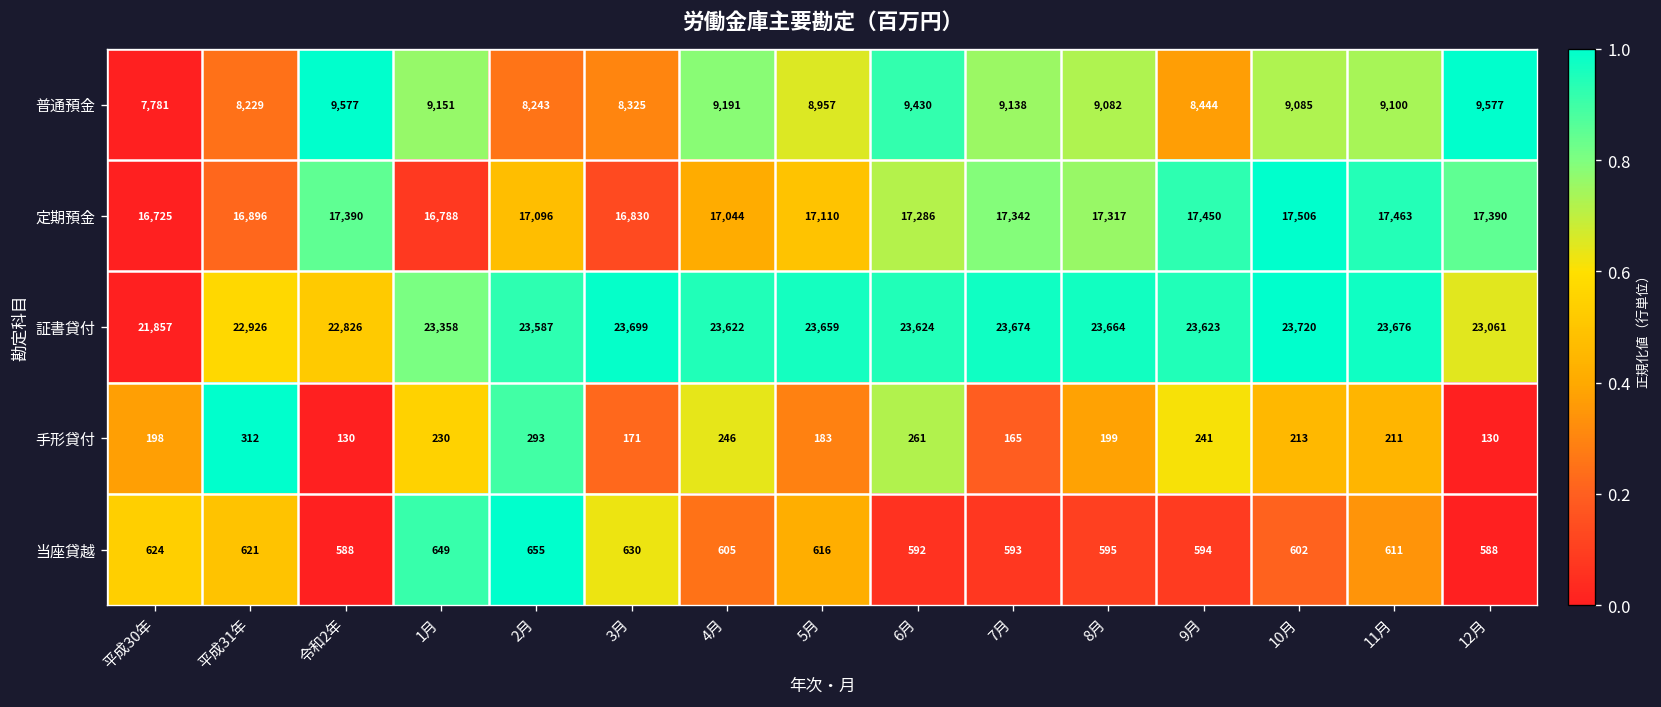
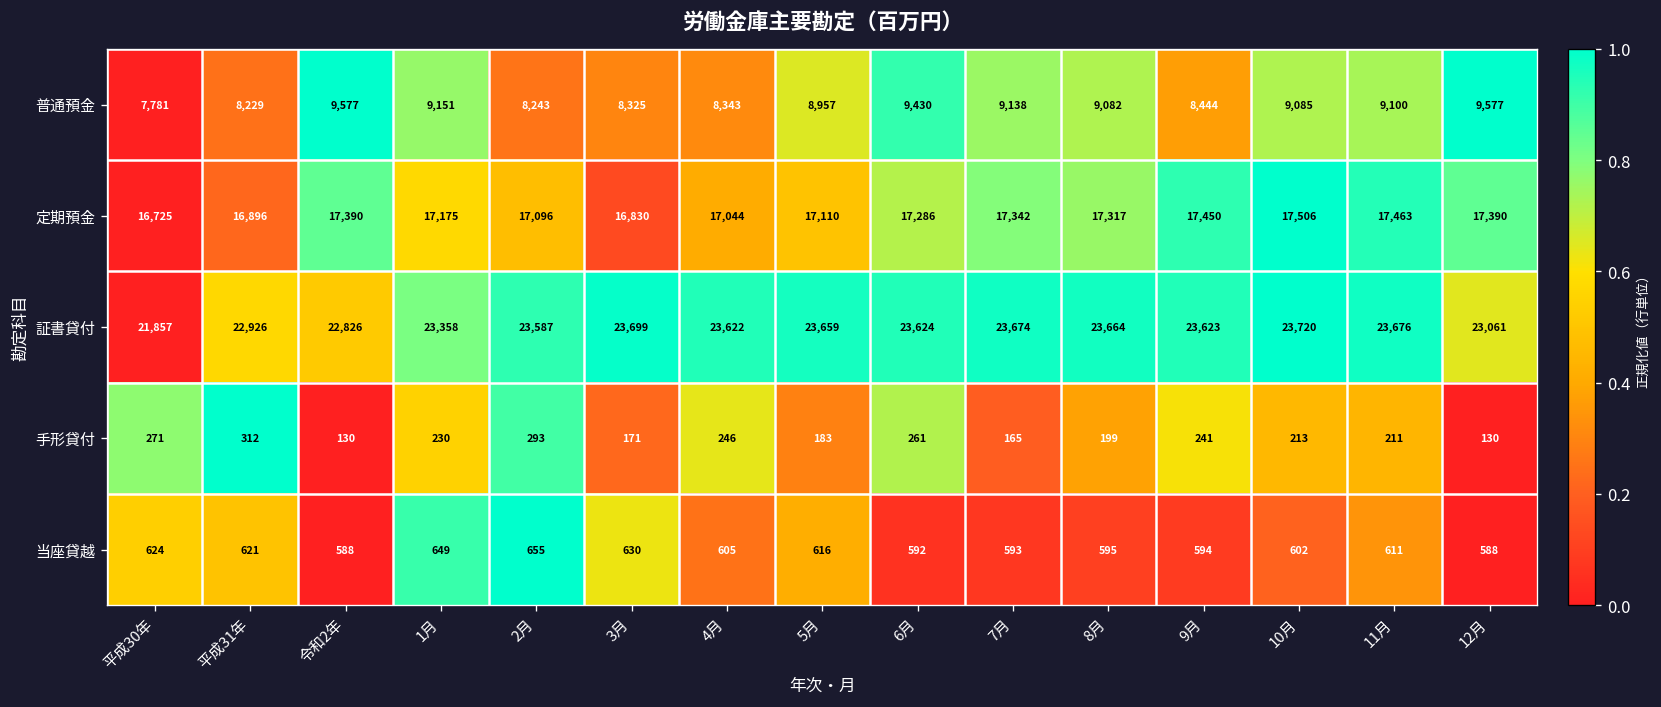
普通預金, 4月: 9,191 -> 8,343
定期預金, 1月: 16,788 -> 17,175
手形貸付, 平成30年: 198 -> 271
